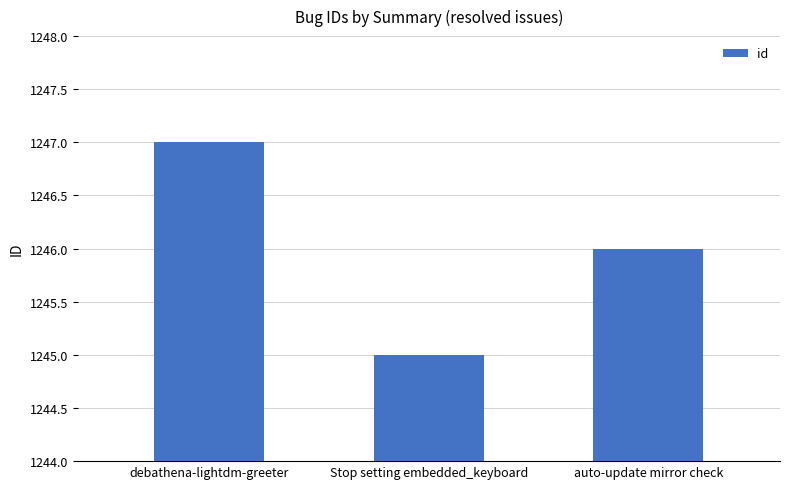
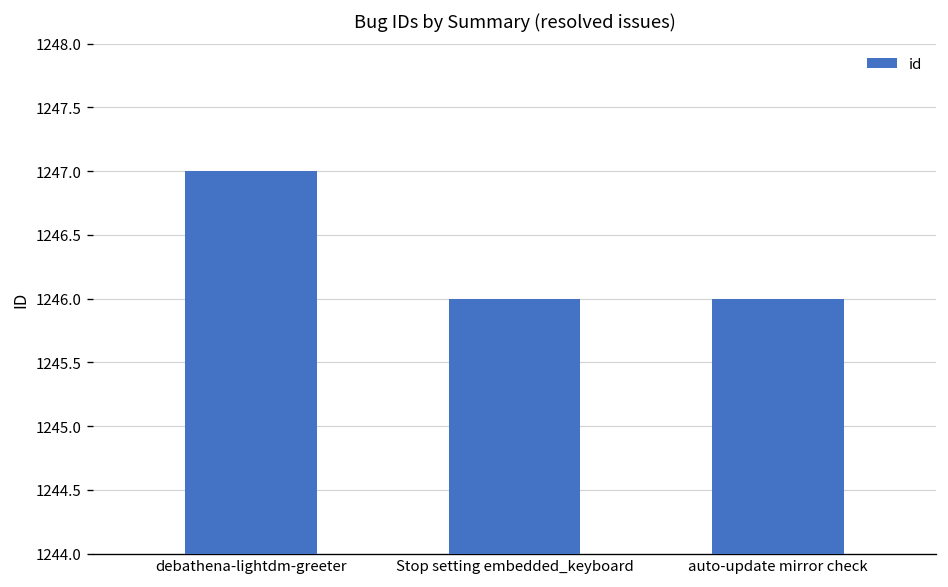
Stop setting embedded_keyboard: 1245 -> 1246
